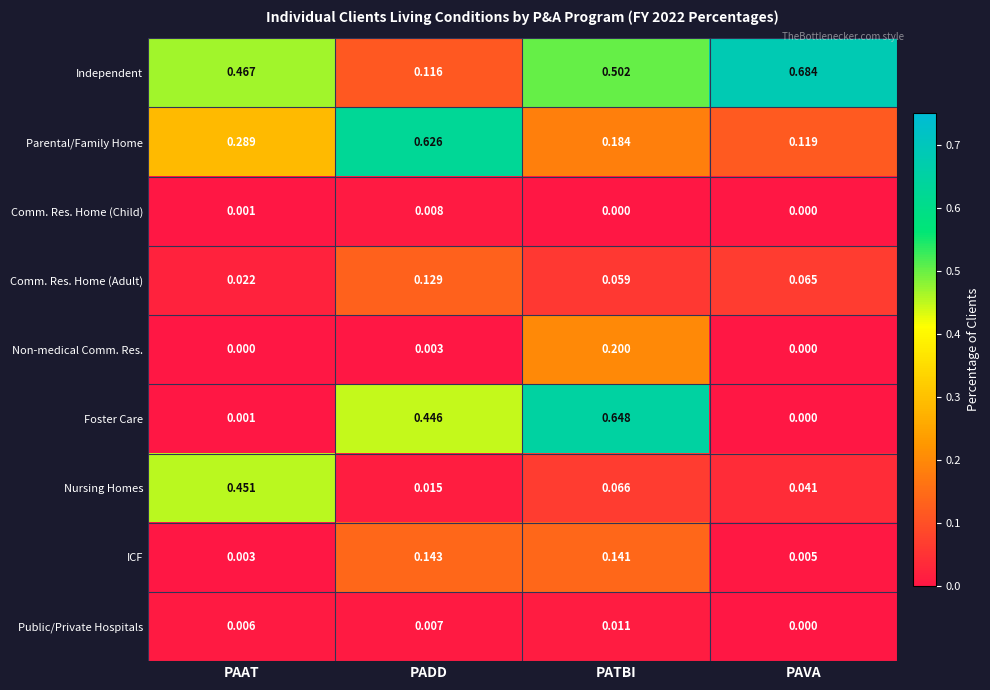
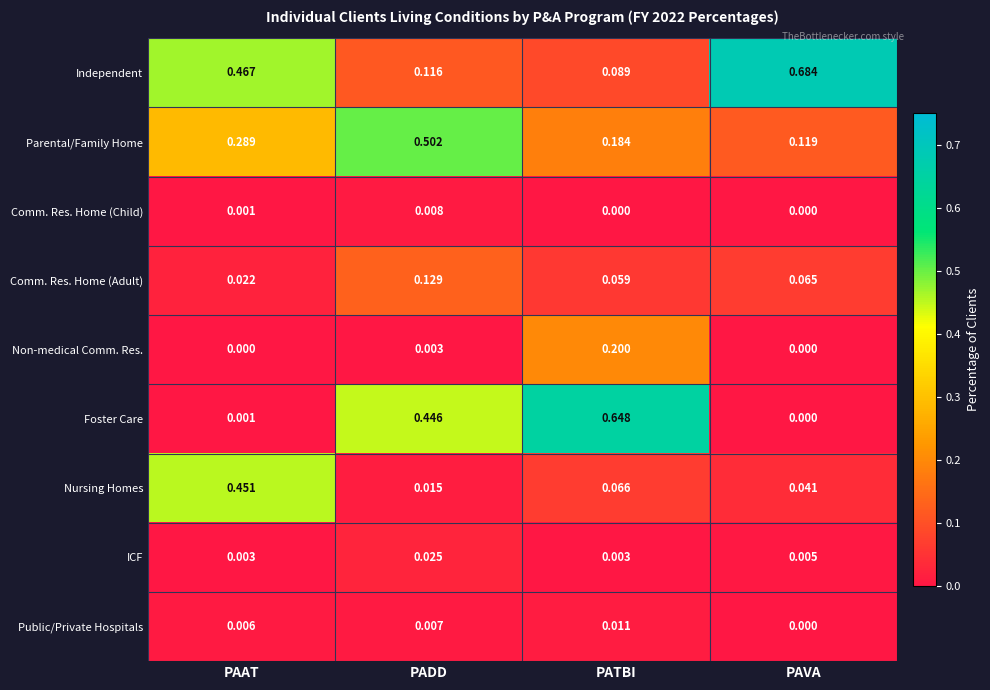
Independent, PATBI: 0.502 -> 0.089
Parental/Family Home, PADD: 0.626 -> 0.502
ICF, PADD: 0.143 -> 0.025
ICF, PATBI: 0.141 -> 0.003
